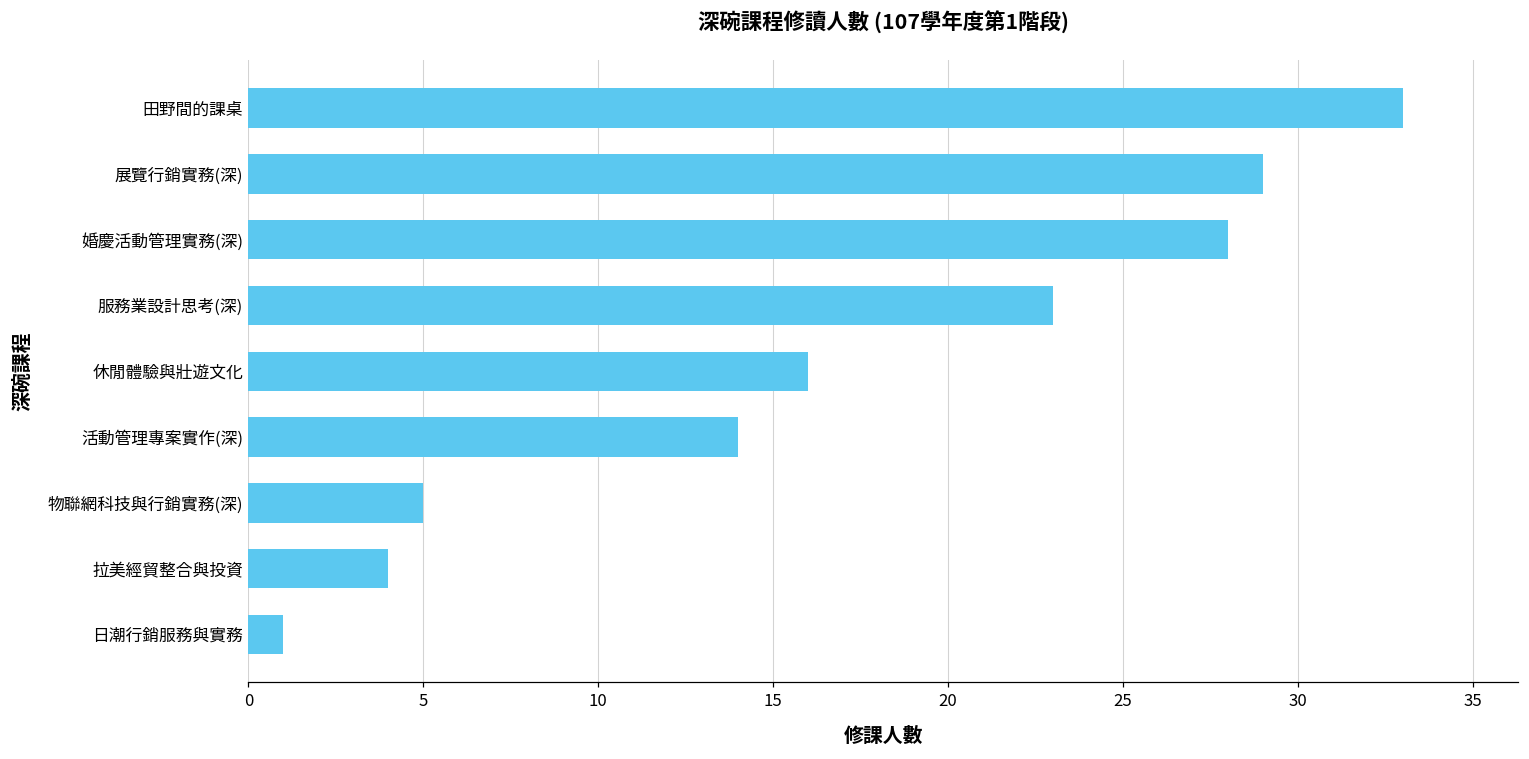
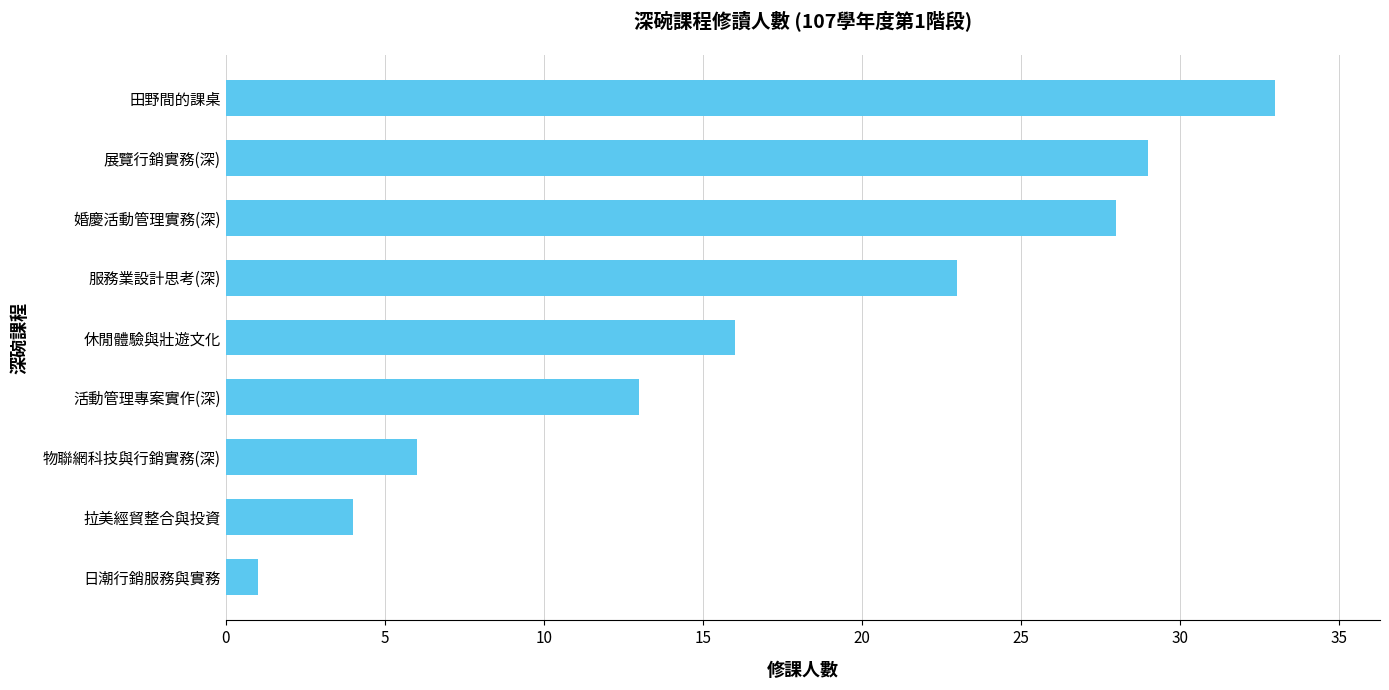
活動管理專案實作(深): 14 -> 13
物聯網科技與行銷實務(深): 5 -> 6
